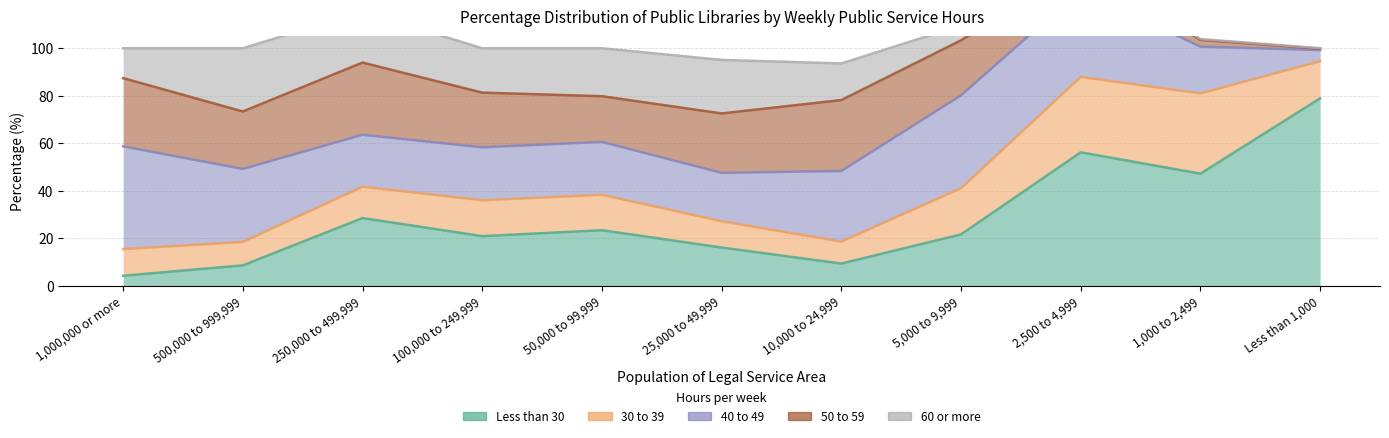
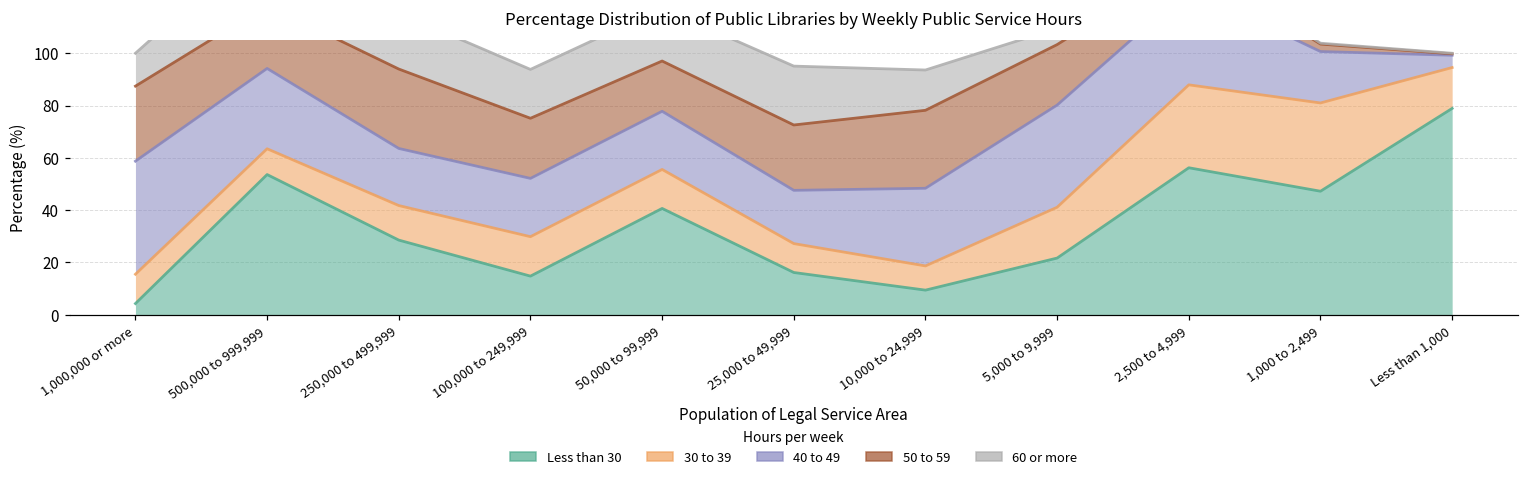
Less than 30, 500,000 to 999,999: 9 -> 54
Less than 30, 100,000 to 249,999: 21 -> 15
Less than 30, 50,000 to 99,999: 23 -> 41
